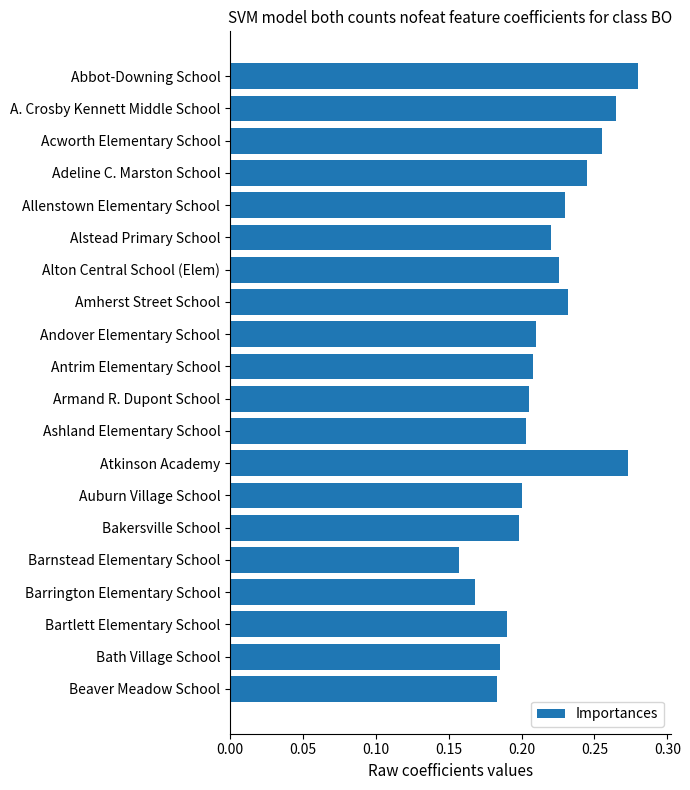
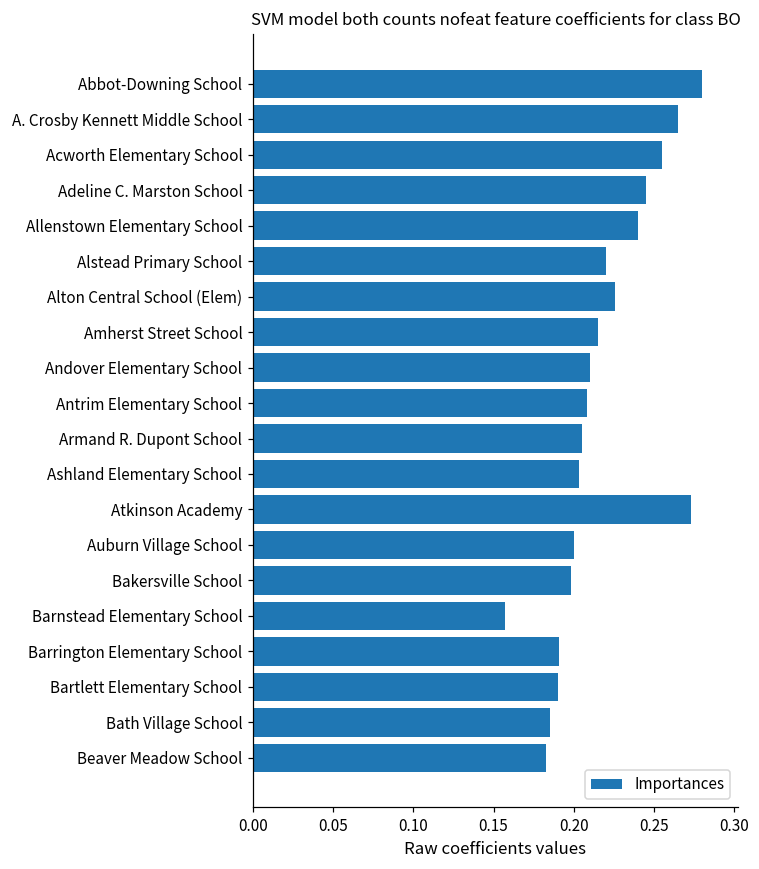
Allenstown Elementary School: 0.23 -> 0.24
Amherst Street School: 0.232 -> 0.215
Barrington Elementary School: 0.168 -> 0.191
